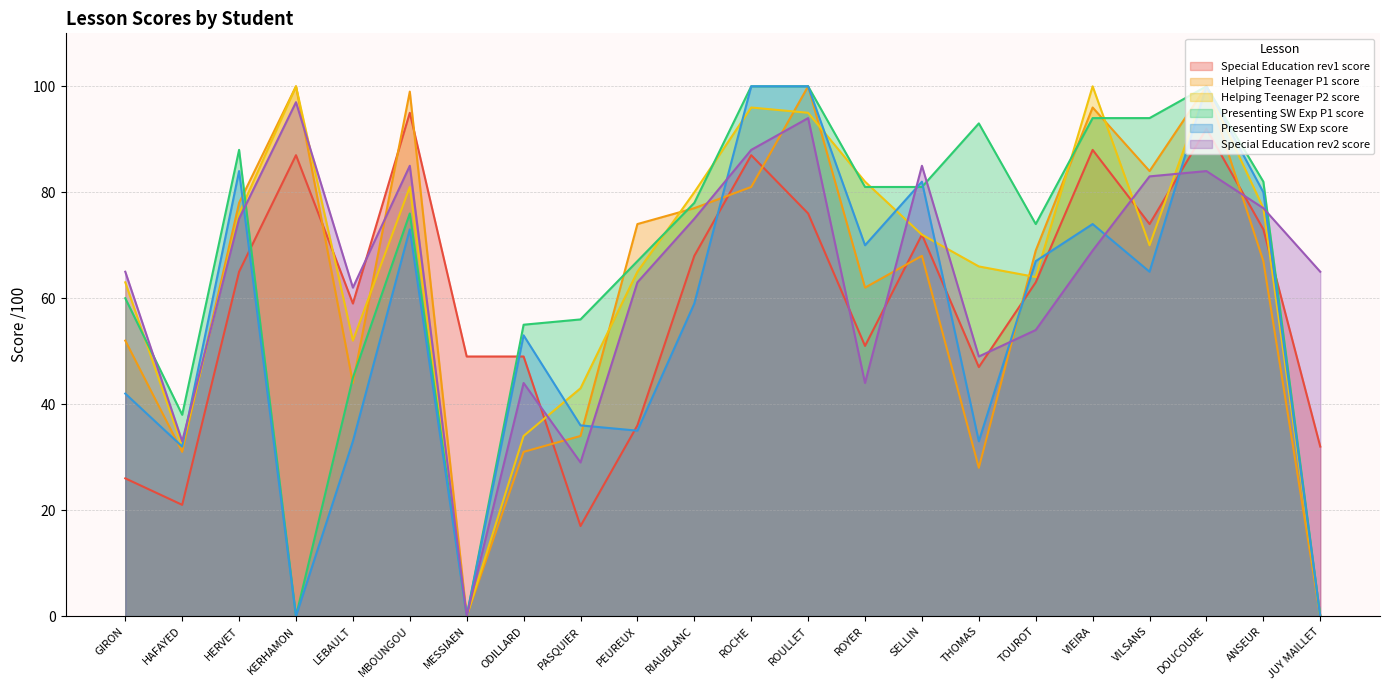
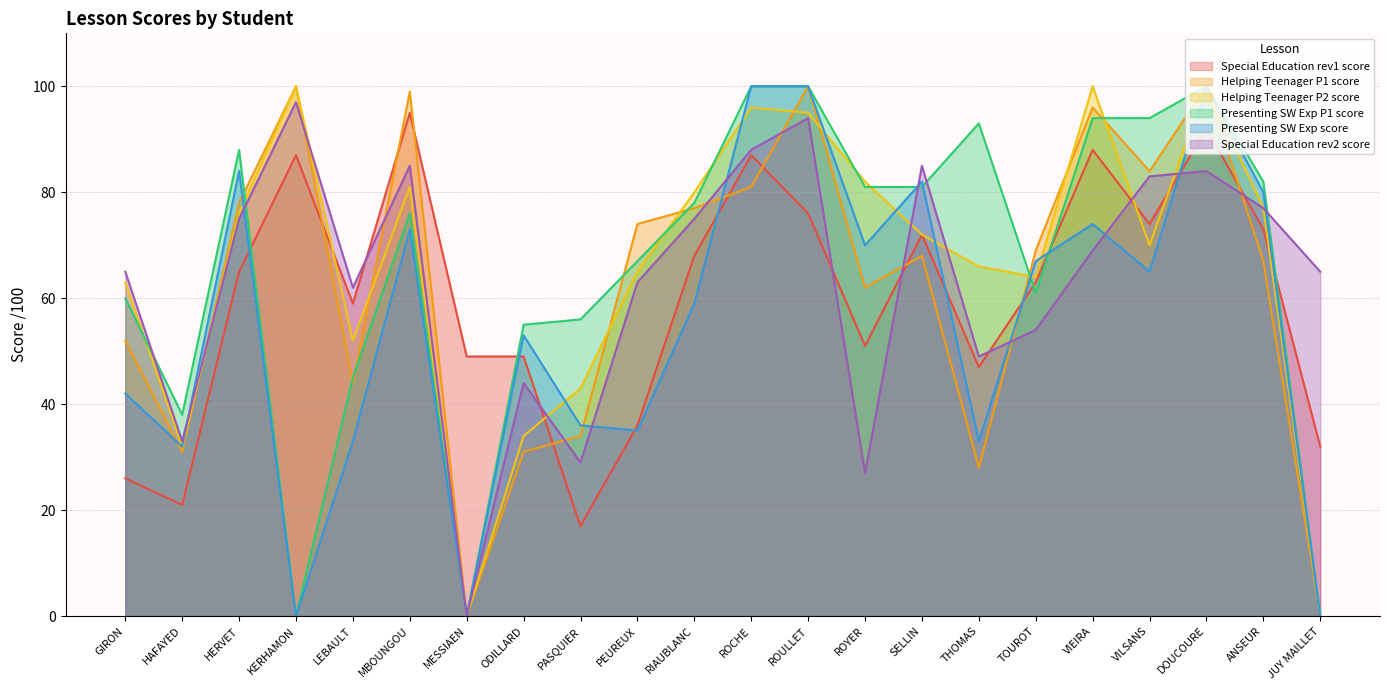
Special Education rev2 score, ROYER: 44 -> 27
Presenting SW Exp P1 score, TOUROT: 74 -> 61
